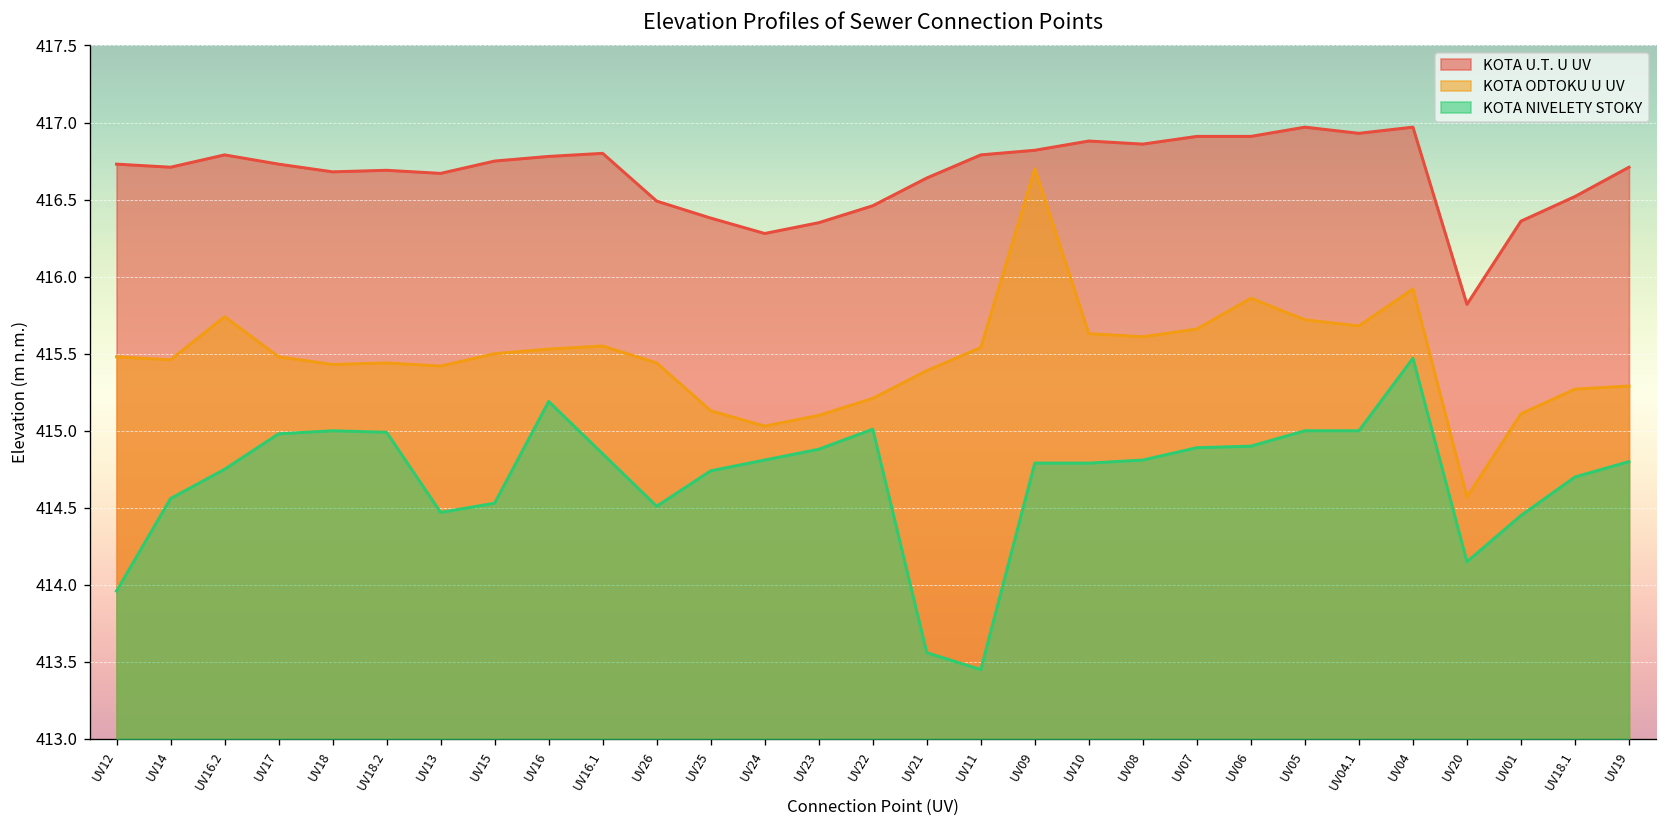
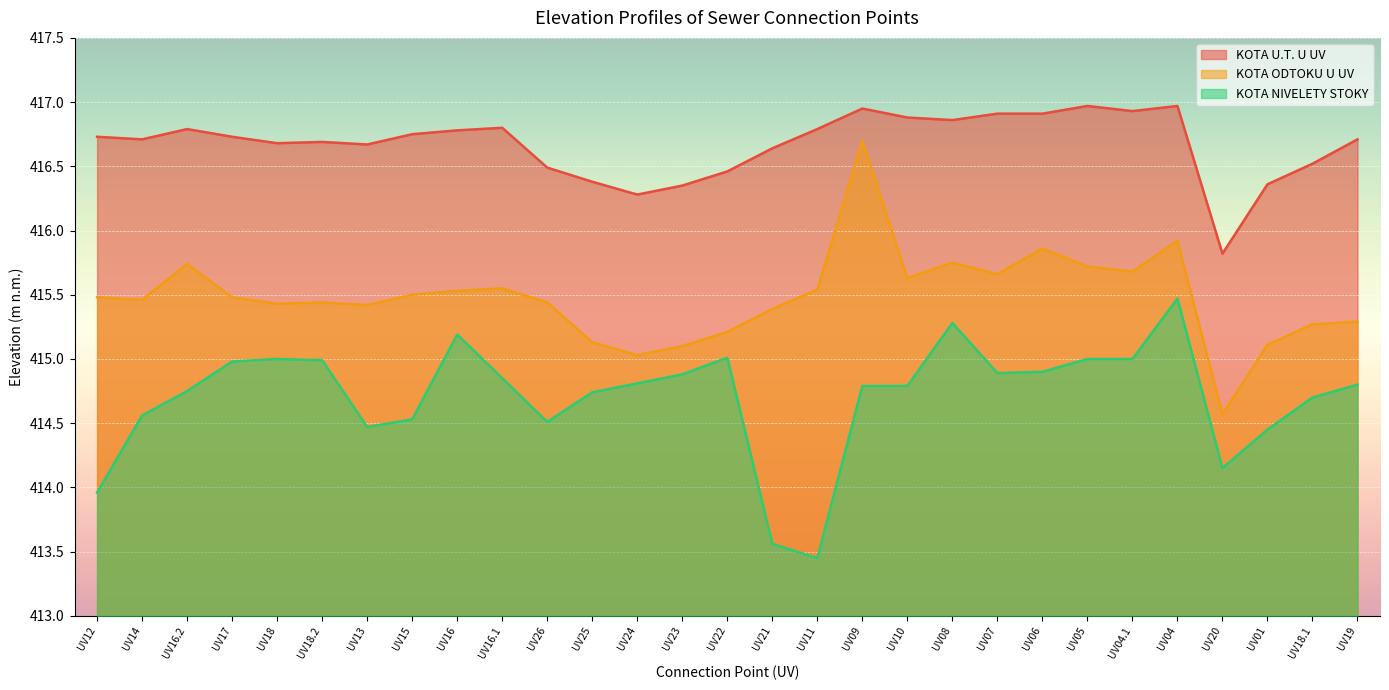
KOTA U.T. U UV, UV09: 416.82 -> 416.95
KOTA ODTOKU U UV, UV08: 415.61 -> 415.75
KOTA NIVELETY STOKY, UV08: 414.81 -> 415.28
